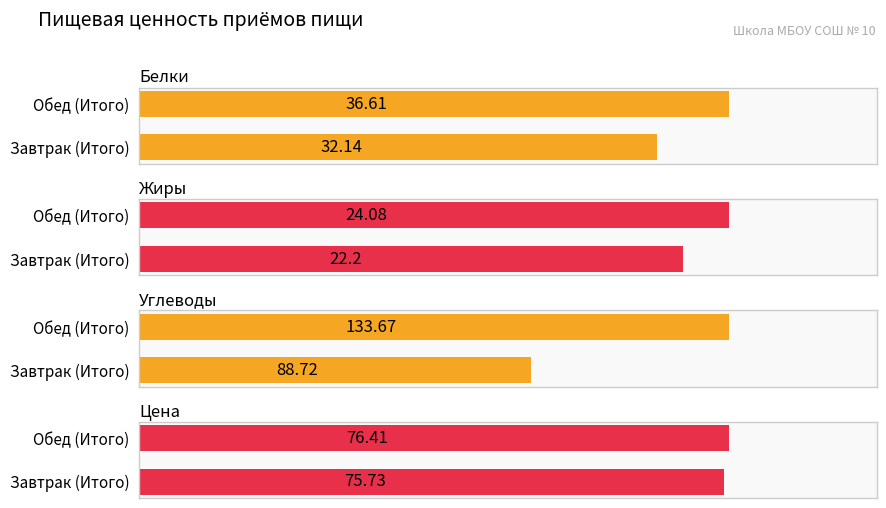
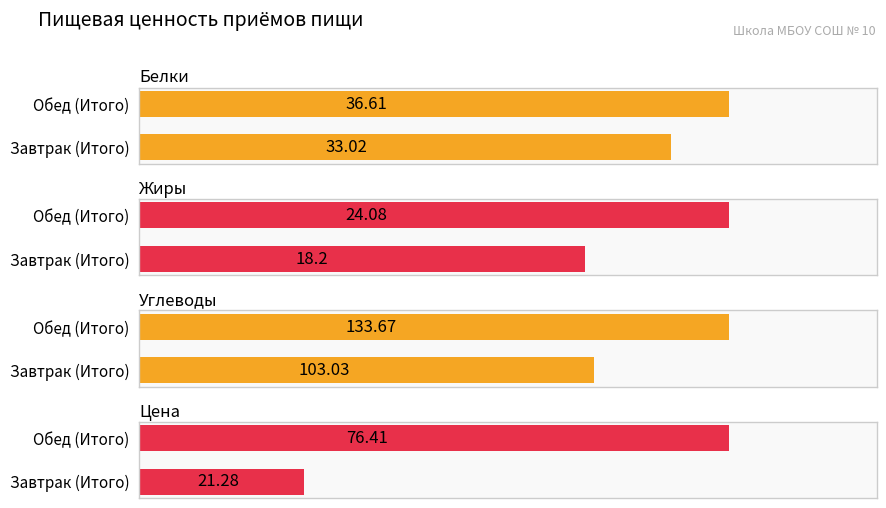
Белки, Завтрак (Итого): 32.14 -> 33.02
Жиры, Завтрак (Итого): 22.2 -> 18.2
Углеводы, Завтрак (Итого): 88.72 -> 103.03
Цена, Завтрак (Итого): 75.73 -> 21.28
